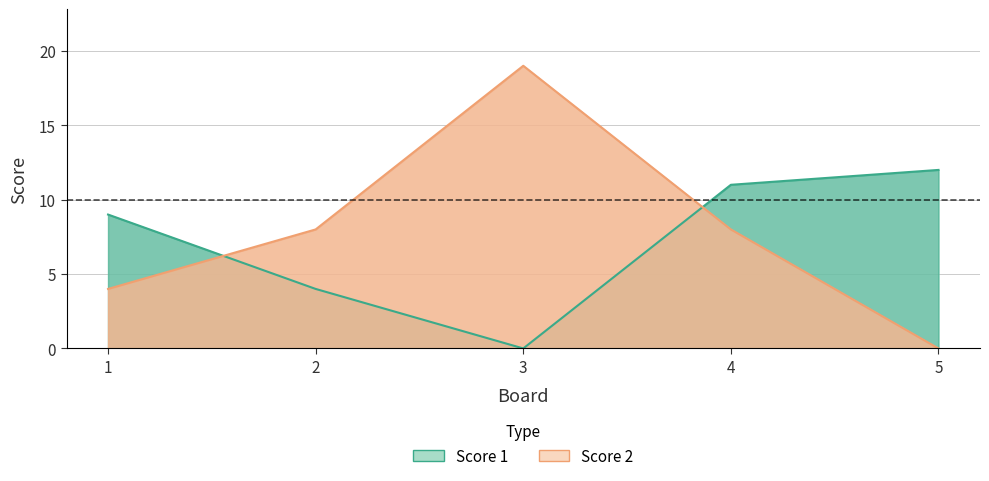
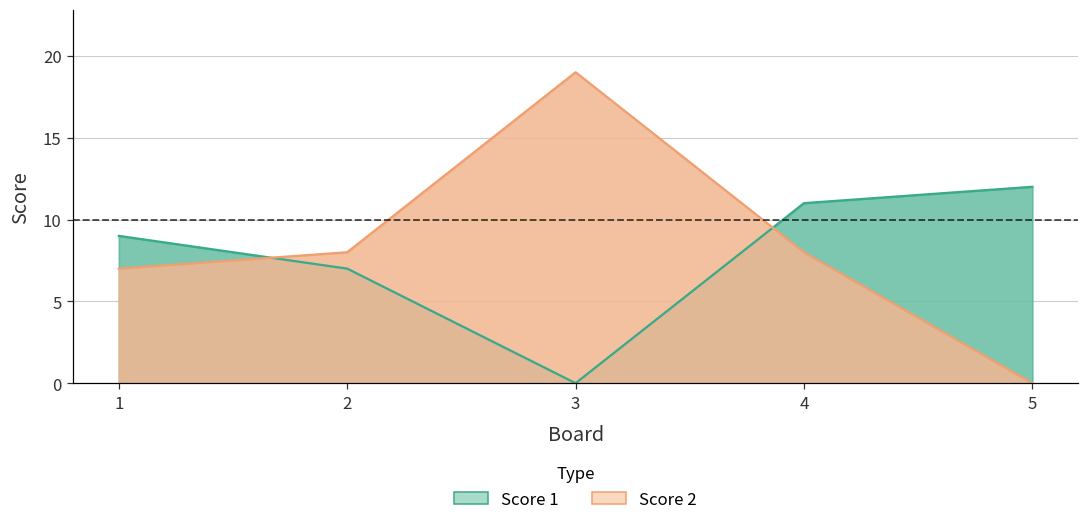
Score 2, 1: 4 -> 7
Score 1, 2: 4 -> 7
